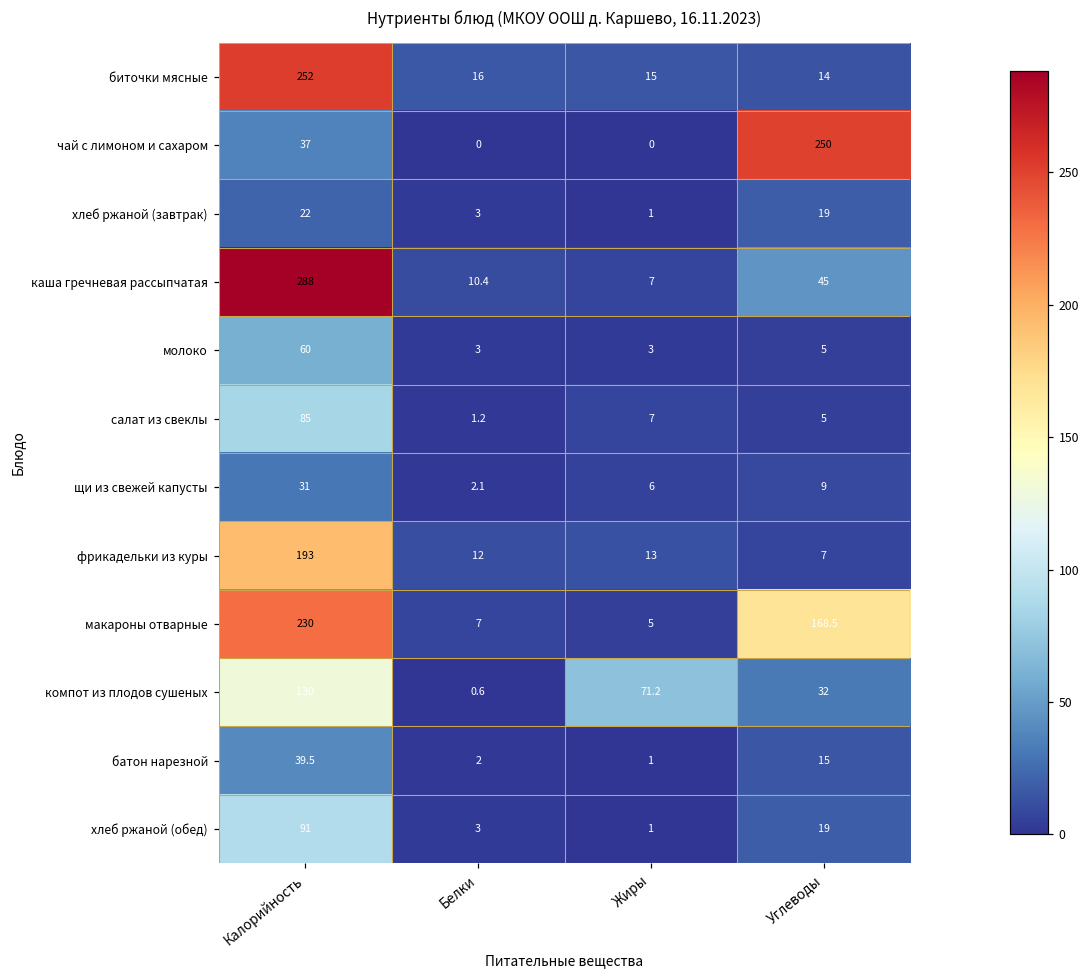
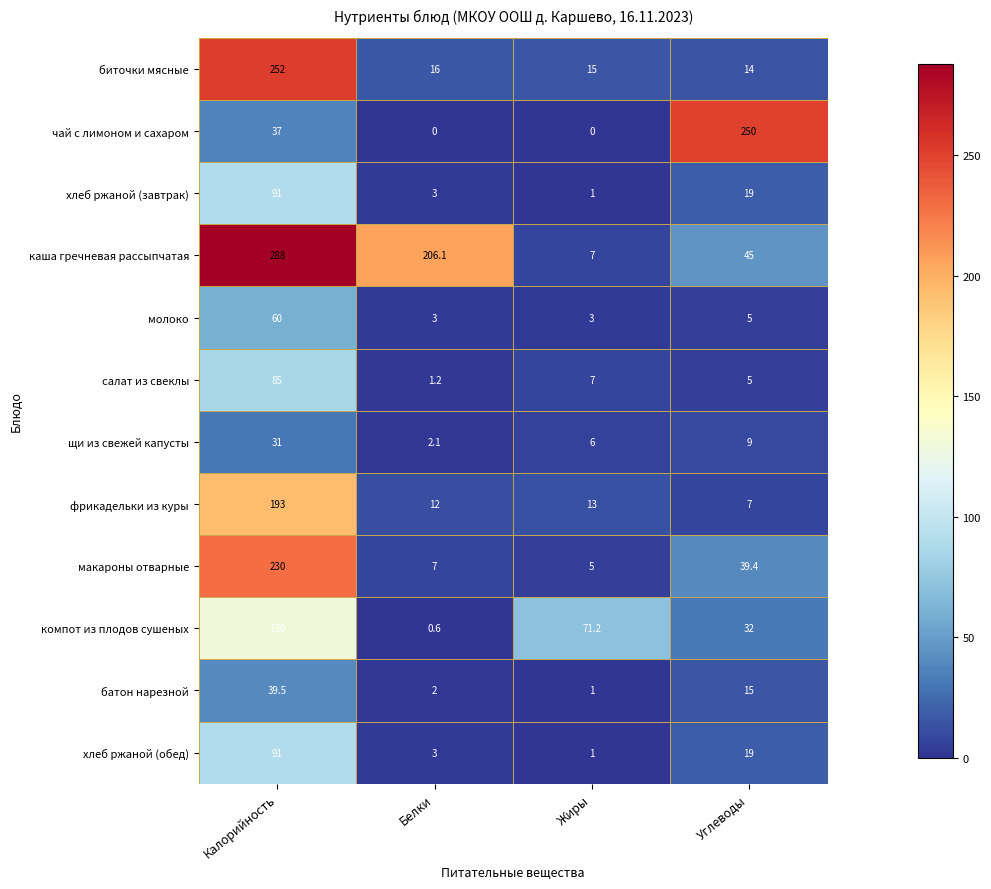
хлеб ржаной (завтрак), Калорийность: 22 -> 91
каша гречневая рассыпчатая, Белки: 10.4 -> 206.1
макароны отварные, Углеводы: 168.5 -> 39.4
